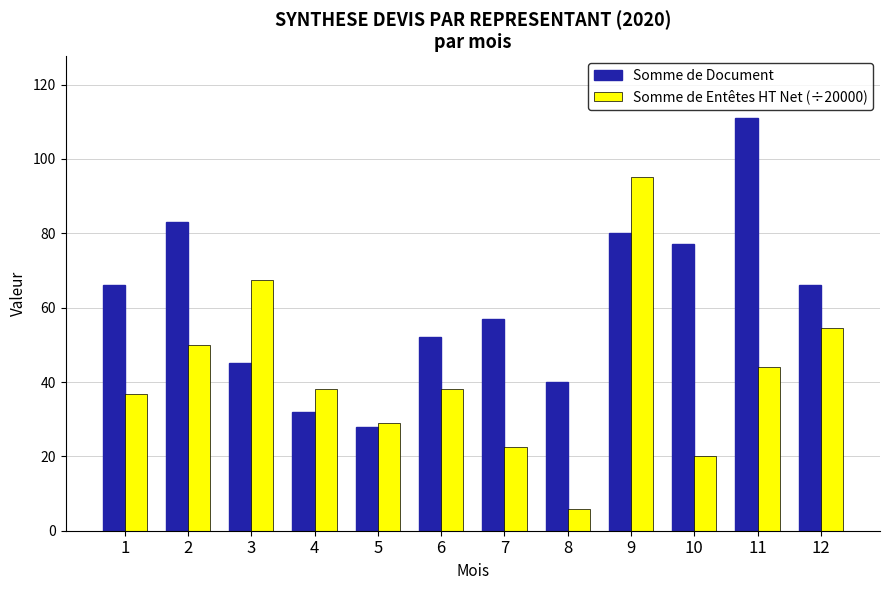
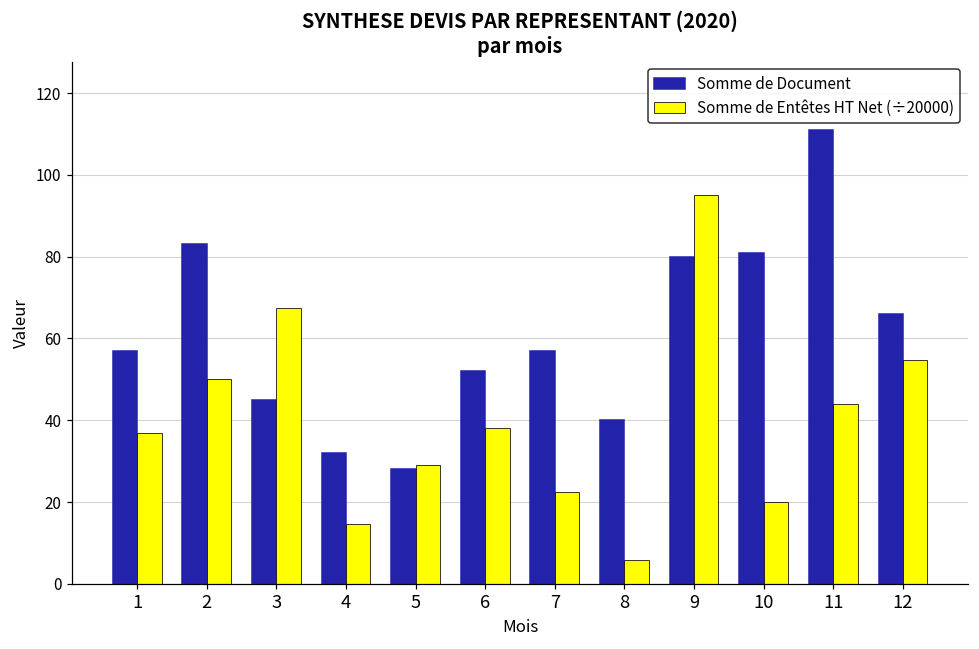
Somme de Document, 1: 66 -> 57
Somme de Entêtes HT Net (÷20000), 4: 38 -> 15
Somme de Document, 10: 77 -> 81
